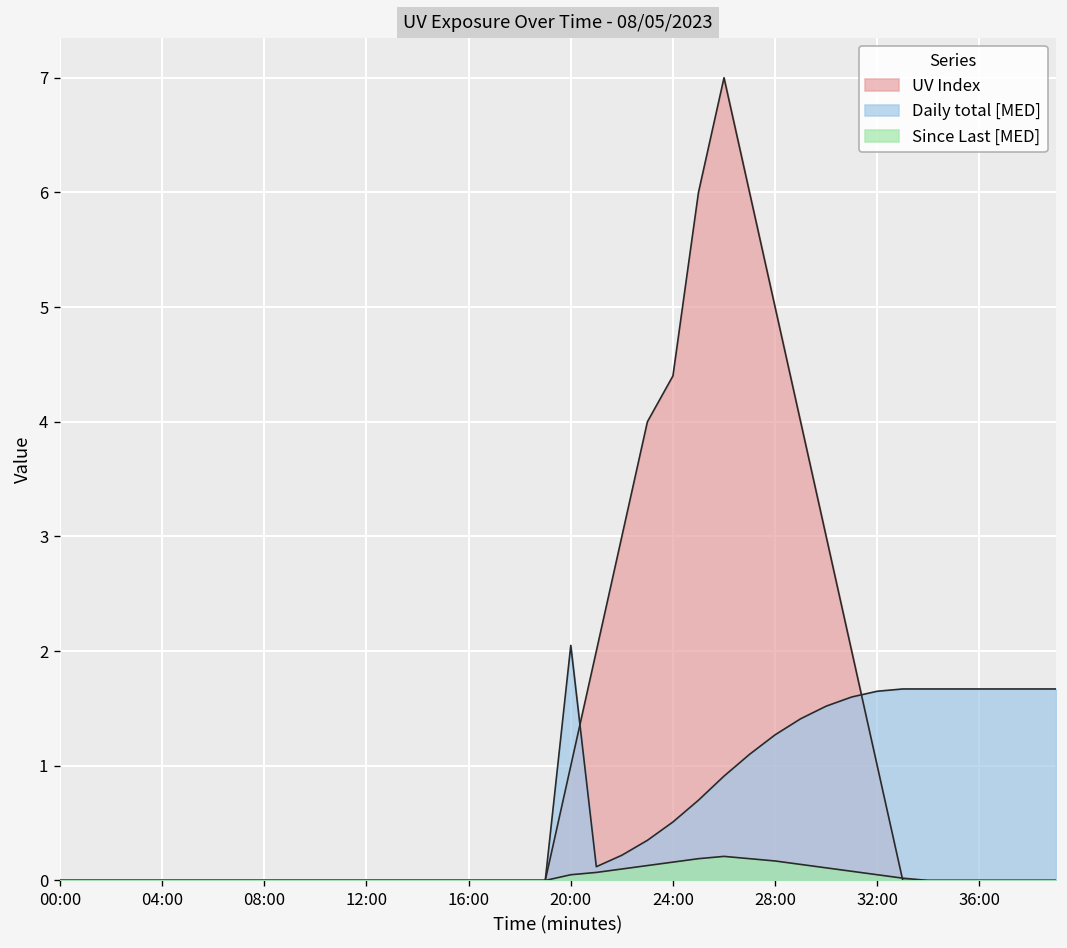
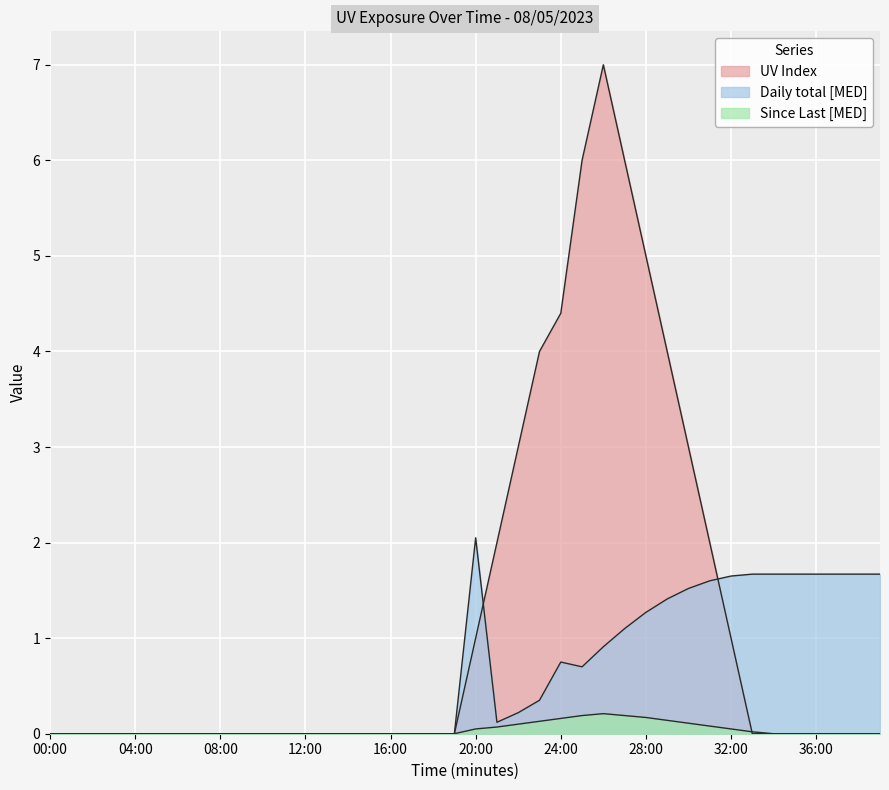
Daily total [MED], 24:00: 0.5 -> 0.8
